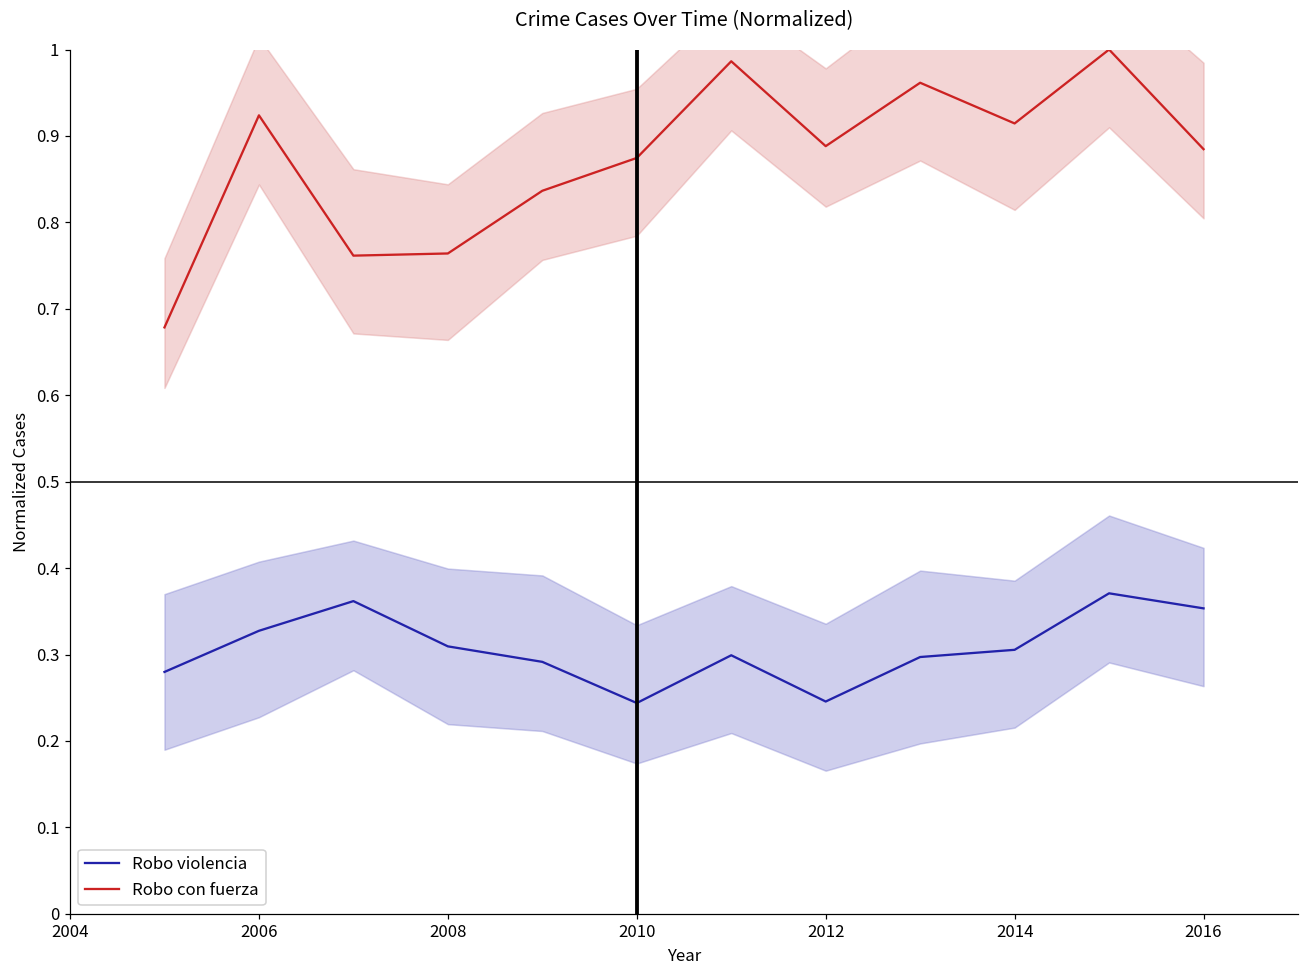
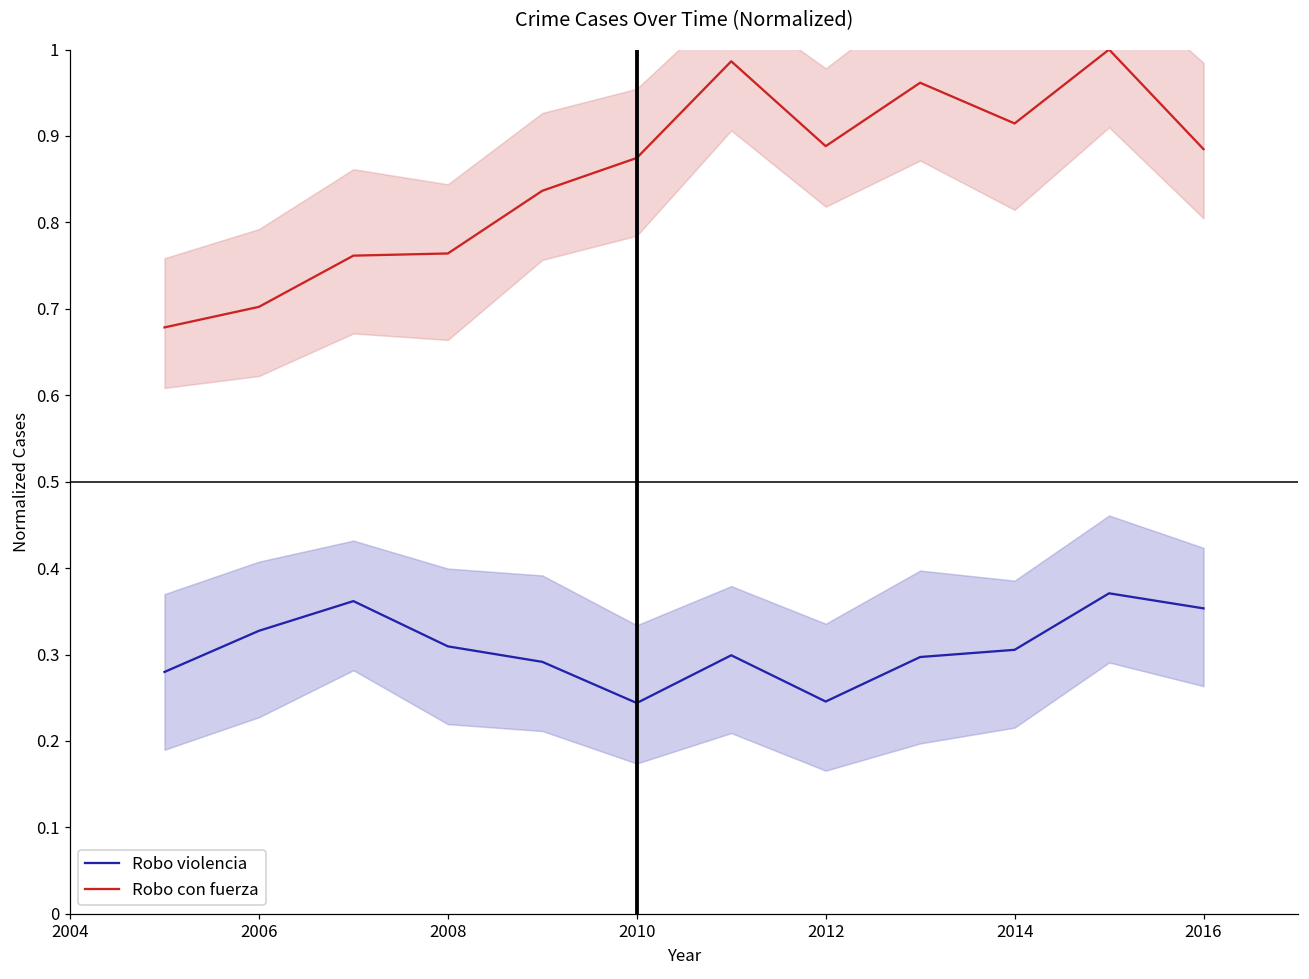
Robo con fuerza, 2006: 0.92 -> 0.70
